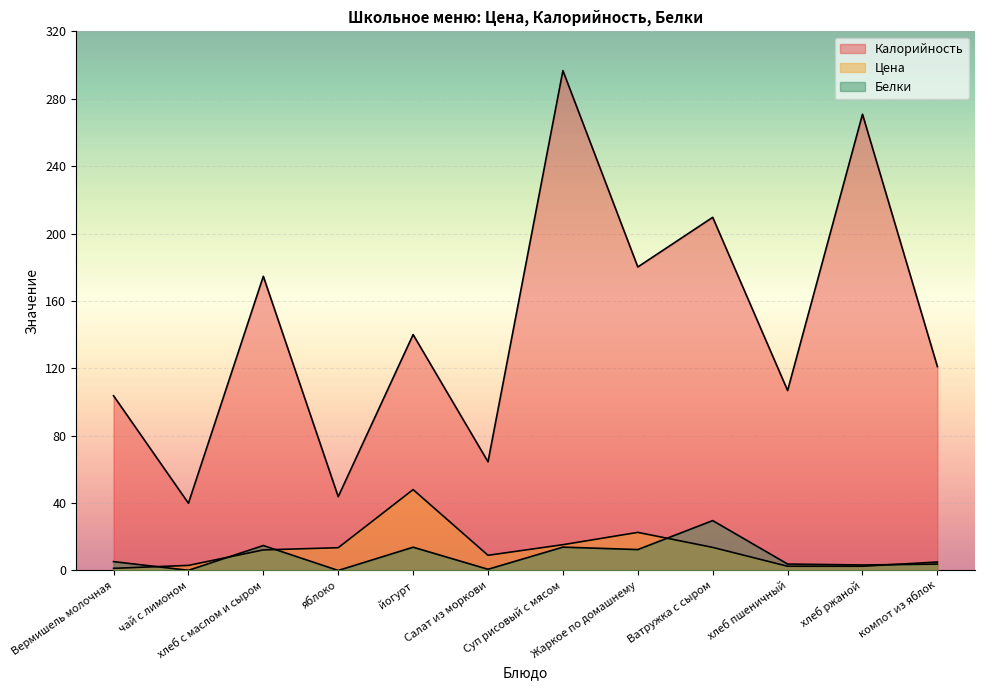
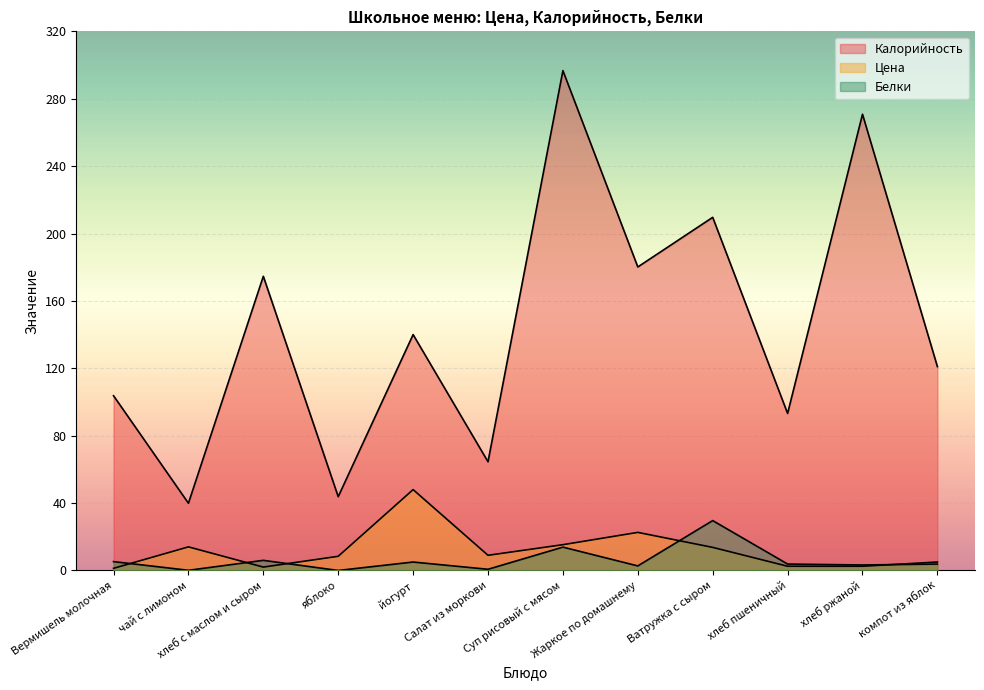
Цена, чай с лимоном: 3 -> 14
Цена, хлеб с маслом и сыром: 12 -> 2
Белки, хлеб с маслом и сыром: 15 -> 6
Цена, яблоко: 14 -> 8
Белки, йогурт: 14 -> 5
Белки, Жаркое по домашнему: 12 -> 3
Калорийность, хлеб пшеничный: 107 -> 93
